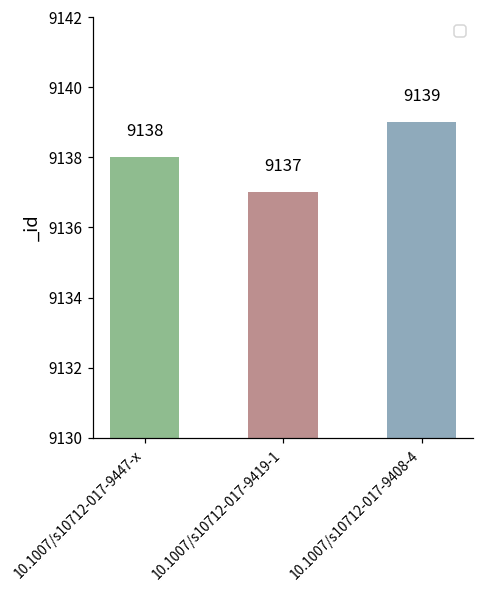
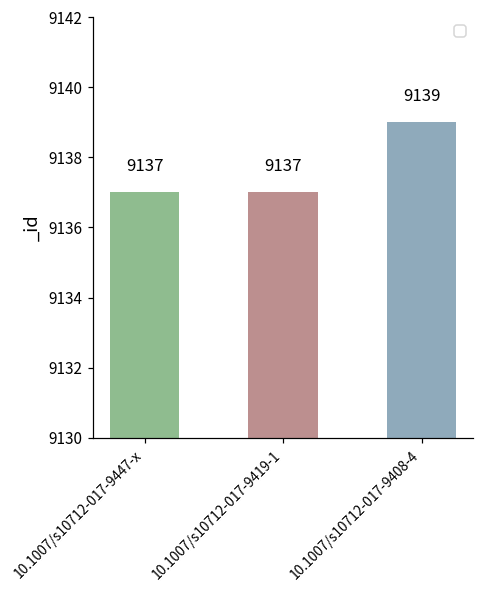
10.1007/s10712-017-9447-x: 9138 -> 9137
